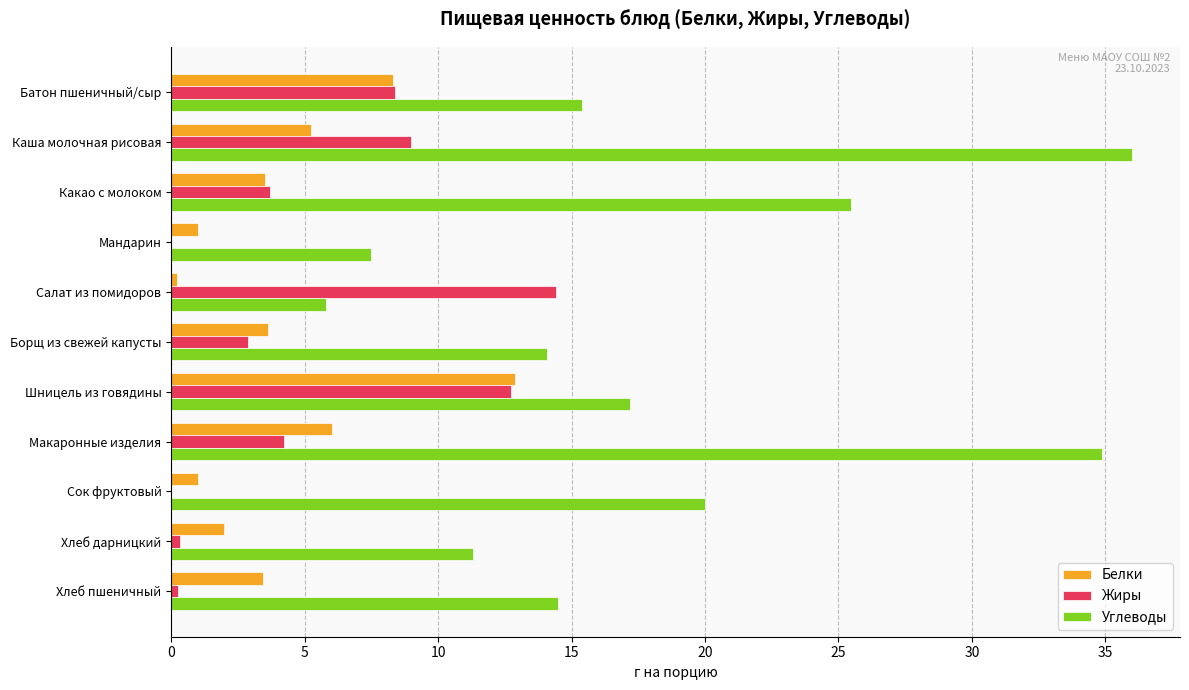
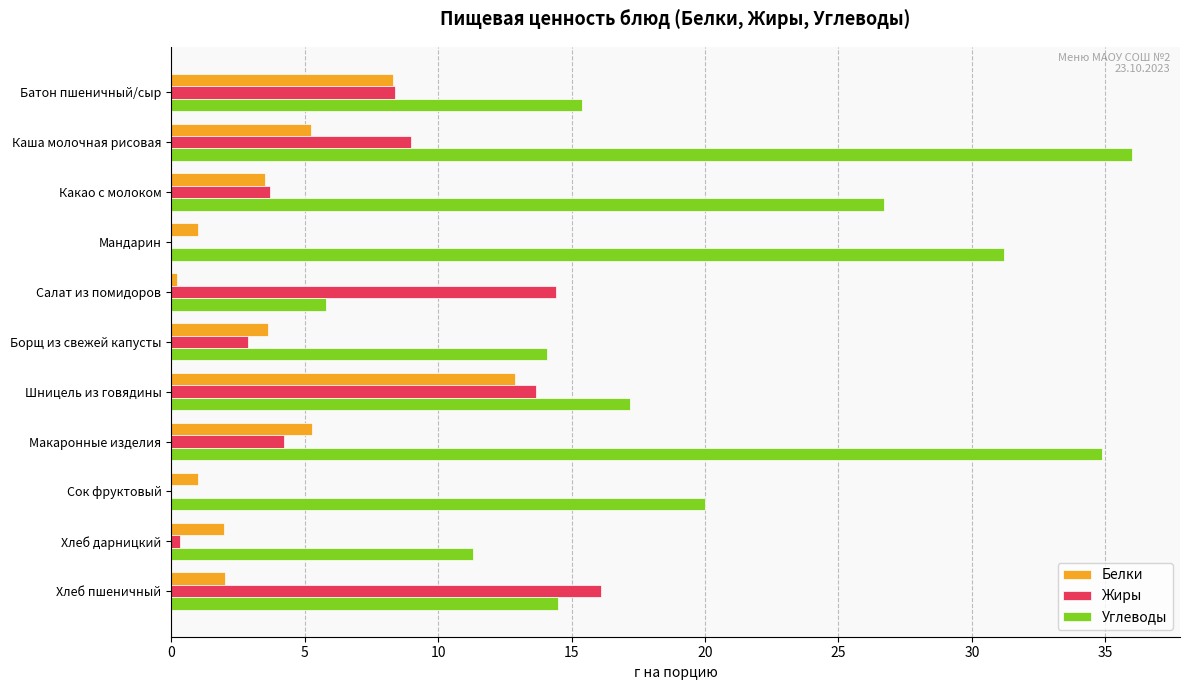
Углеводы, Какао с молоком: 25.5 -> 26.7
Углеводы, Мандарин: 7.5 -> 31.2
Жиры, Шницель из говядины: 12.7 -> 13.7
Белки, Макаронные изделия: 6.0 -> 5.3
Белки, Хлеб пшеничный: 3.4 -> 2.0
Жиры, Хлеб пшеничный: 0.2 -> 16.1
